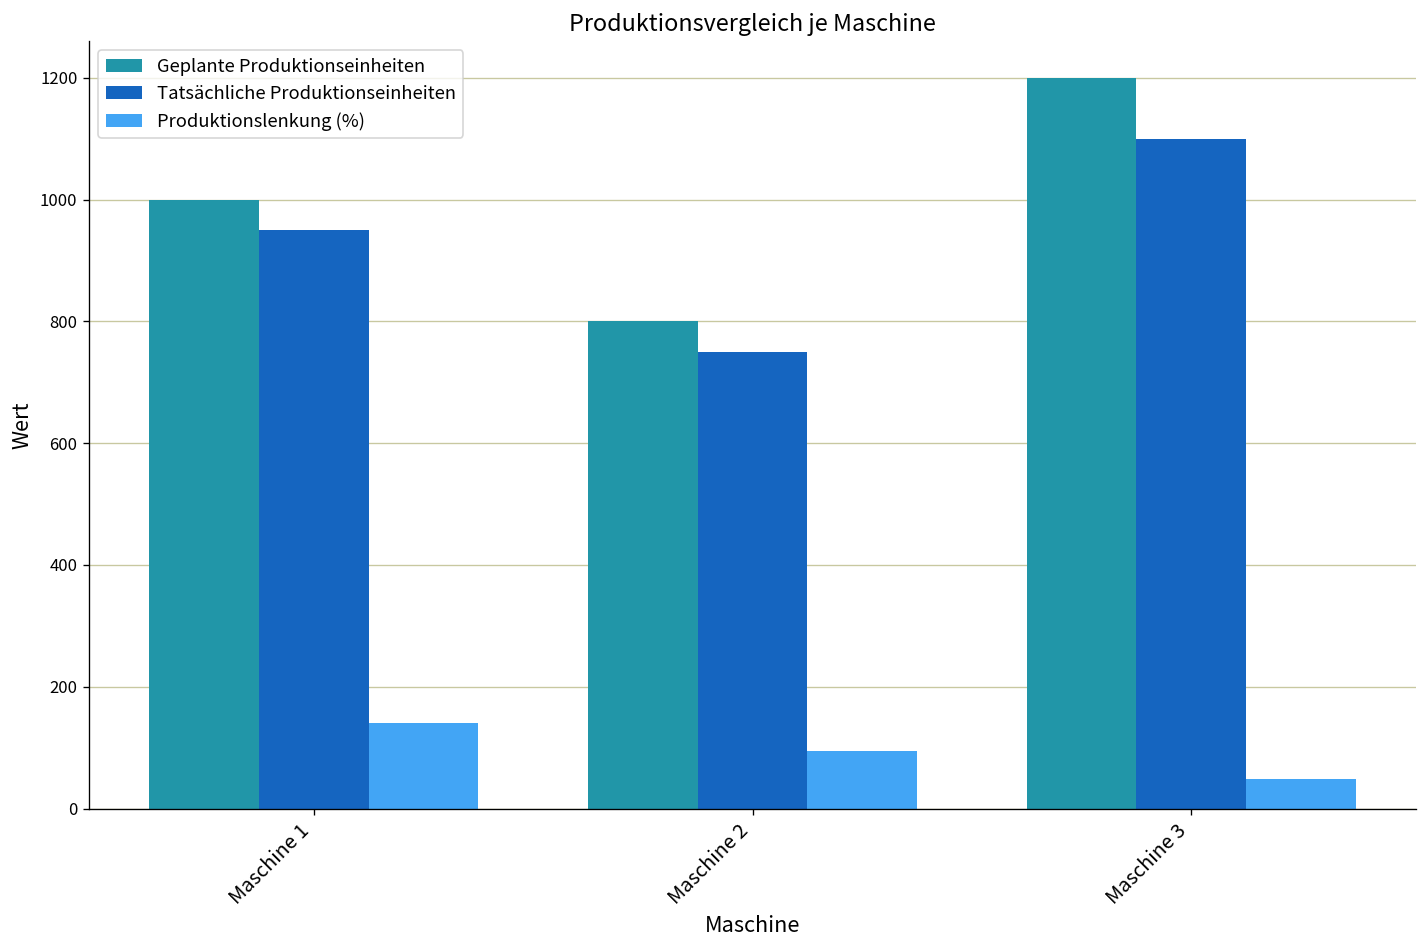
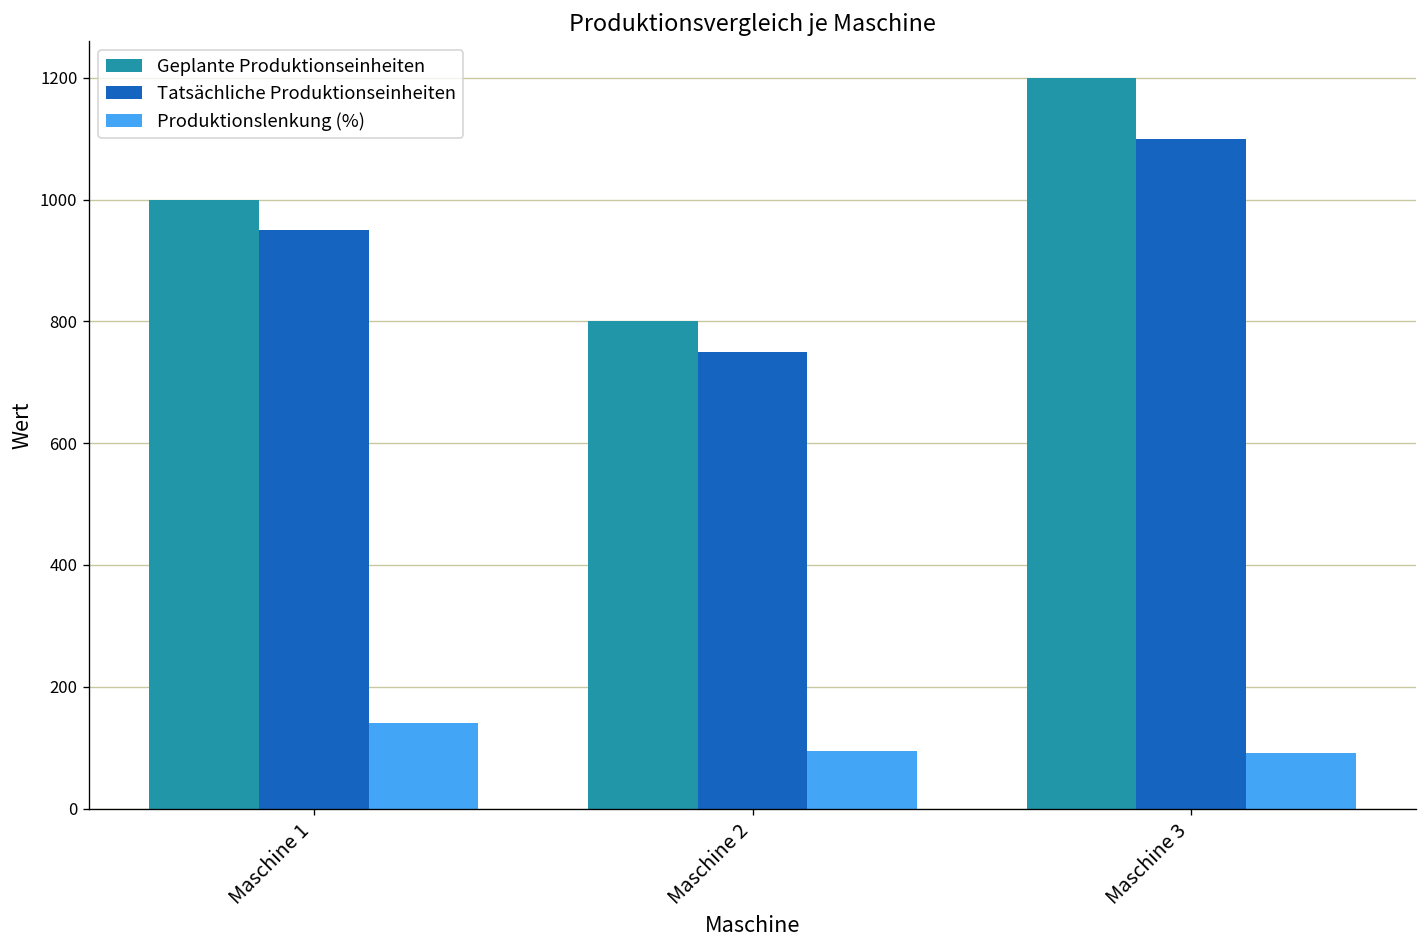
Produktionslenkung (%), Maschine 3: 50 -> 90
